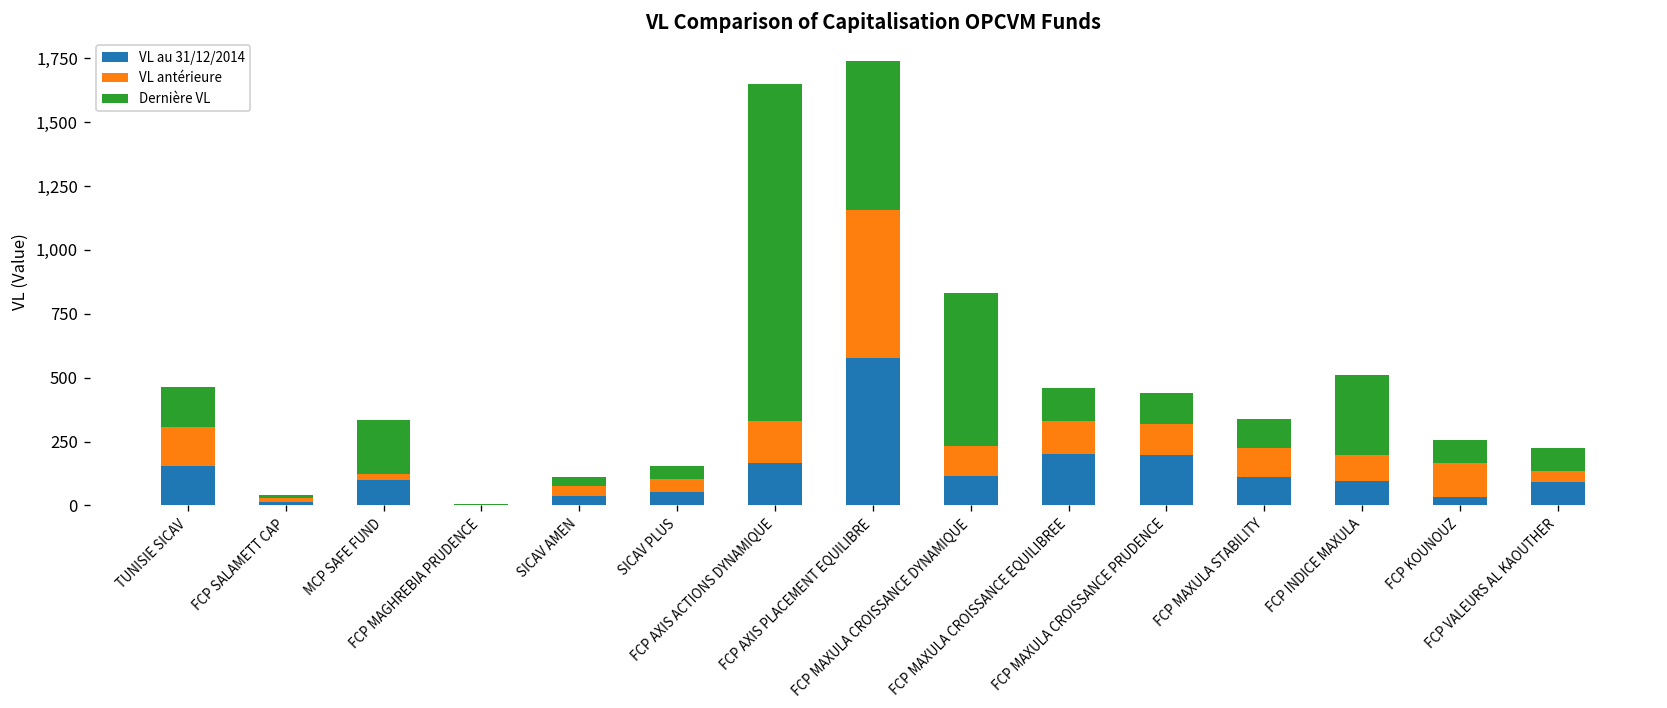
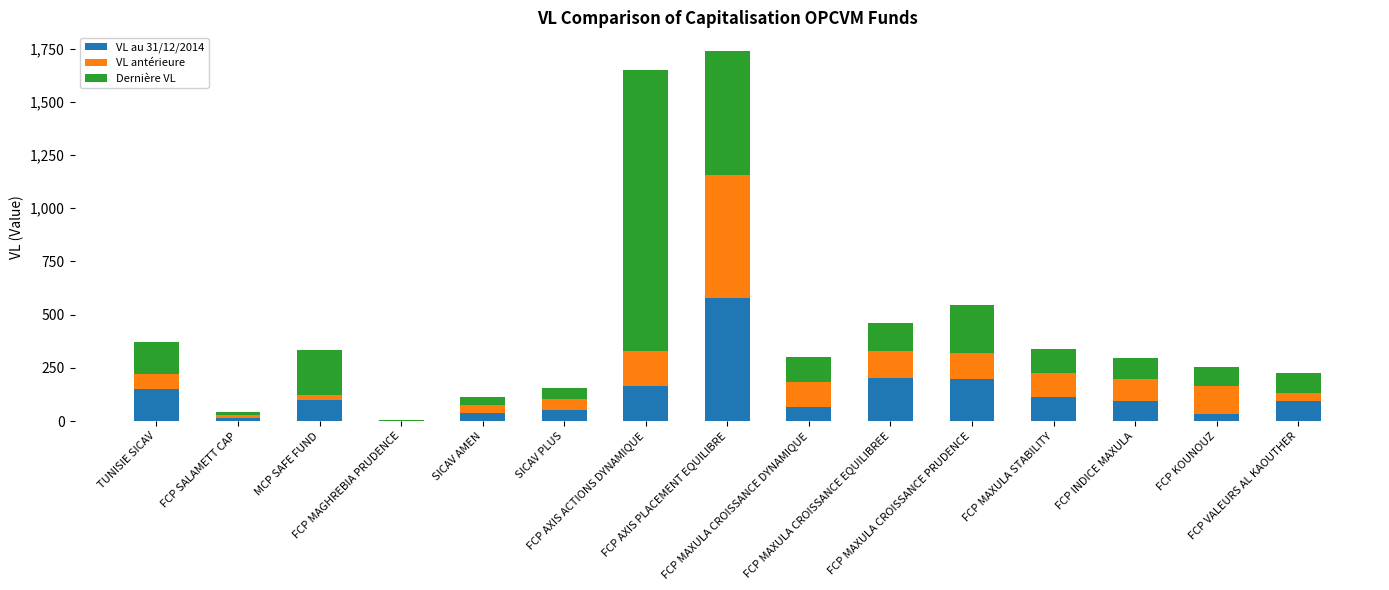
VL antérieure, TUNISIE SICAV: 150 -> 70
VL au 31/12/2014, FCP MAXULA CROISSANCE DYNAMIQUE: 110 -> 70
Dernière VL, FCP MAXULA CROISSANCE DYNAMIQUE: 600 -> 120
Dernière VL, FCP MAXULA CROISSANCE PRUDENCE: 120 -> 230
Dernière VL, FCP INDICE MAXULA: 310 -> 100
